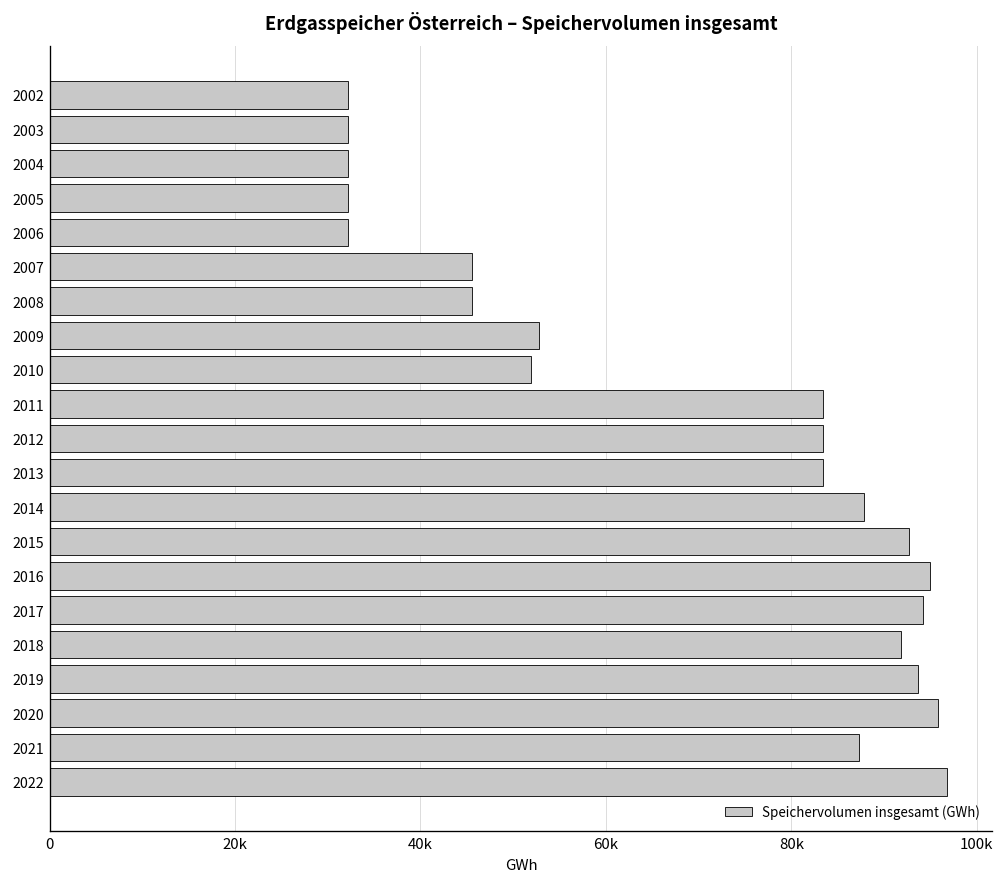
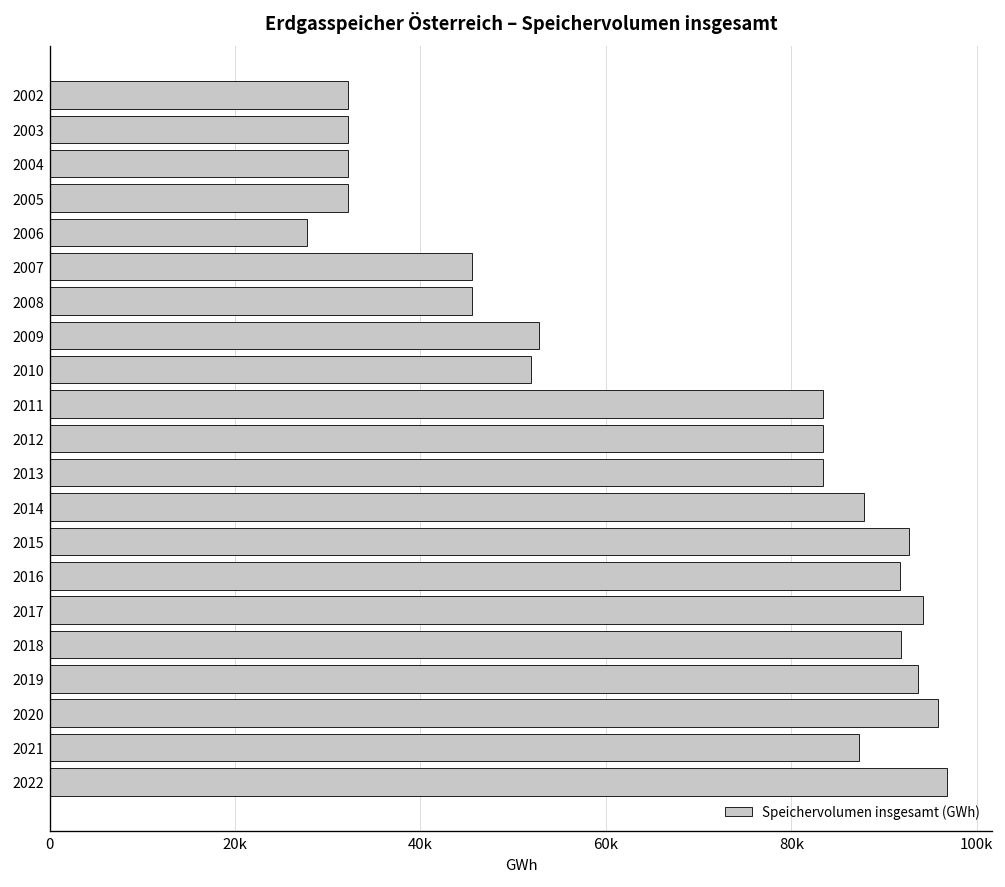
2006: 32000 -> 28000
2016: 95000 -> 92000
